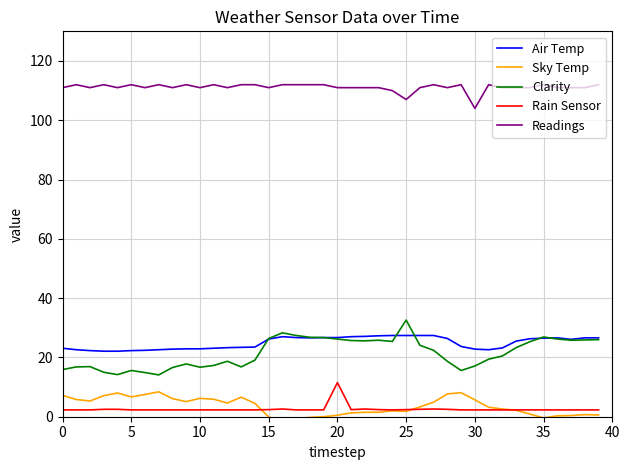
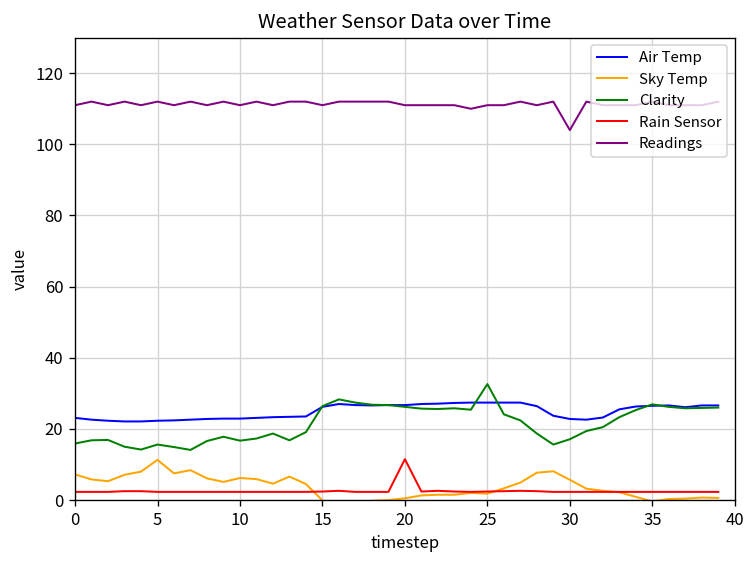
Sky Temp, 5: 7 -> 11
Readings, 25: 107 -> 111
